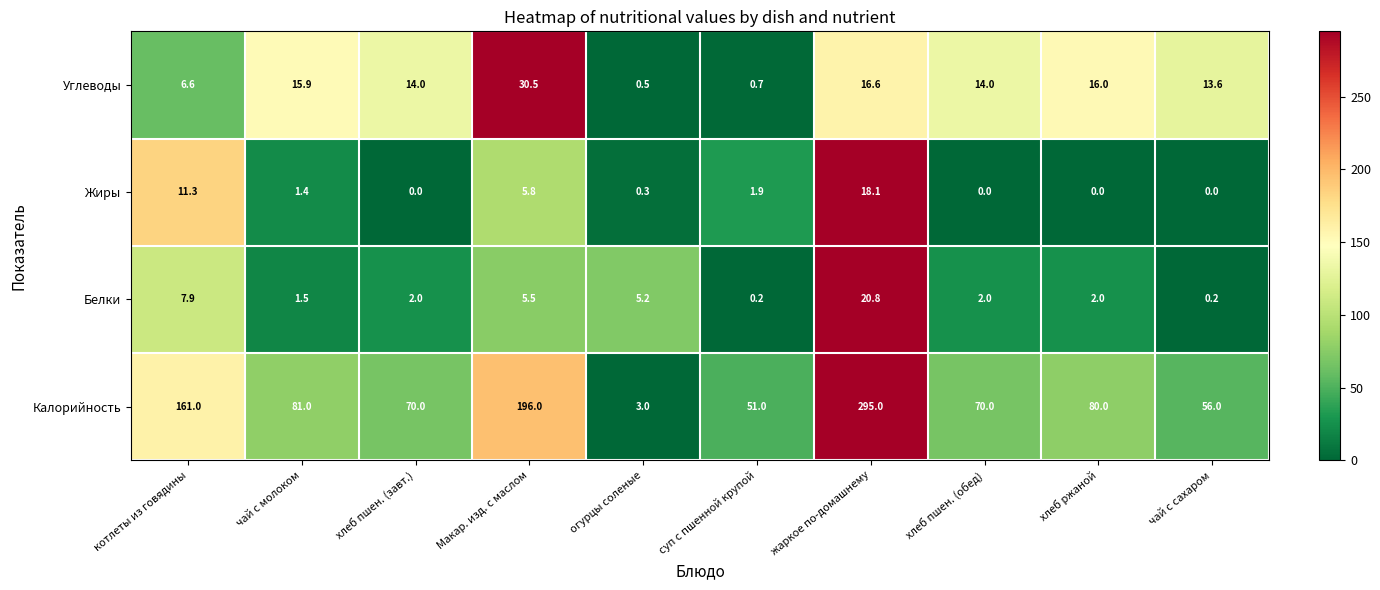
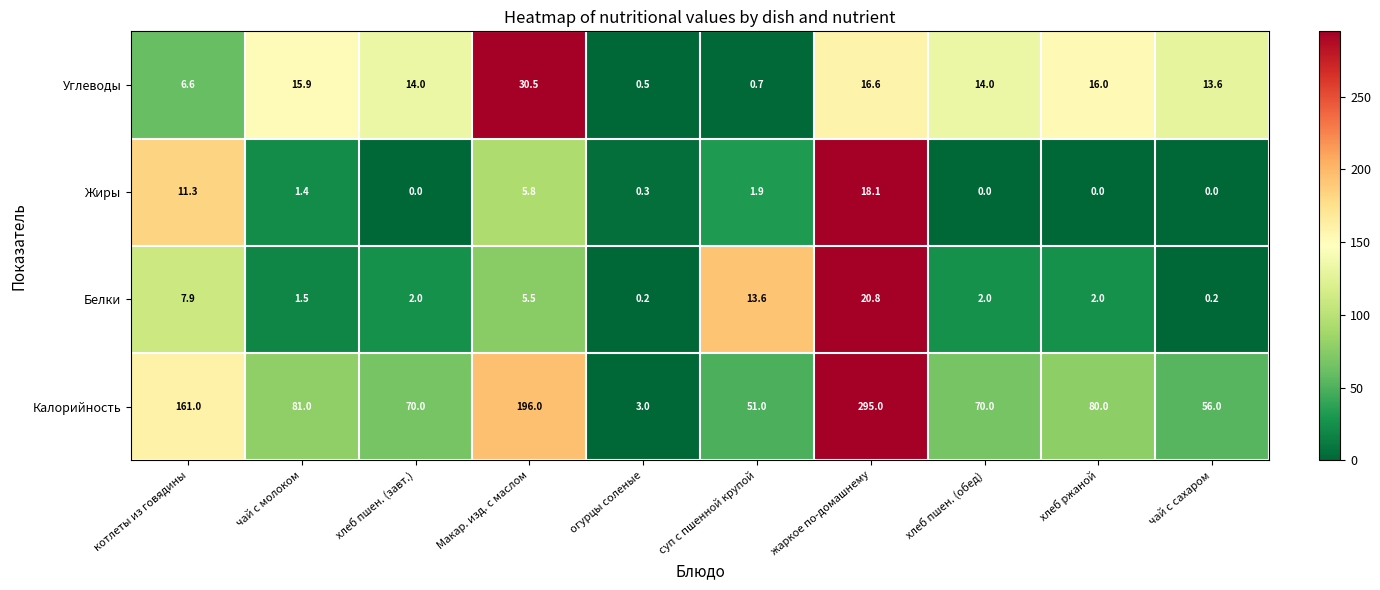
Белки, огурцы соленые: 5.2 -> 0.2
Белки, суп с пшенной крупой: 0.2 -> 13.6
